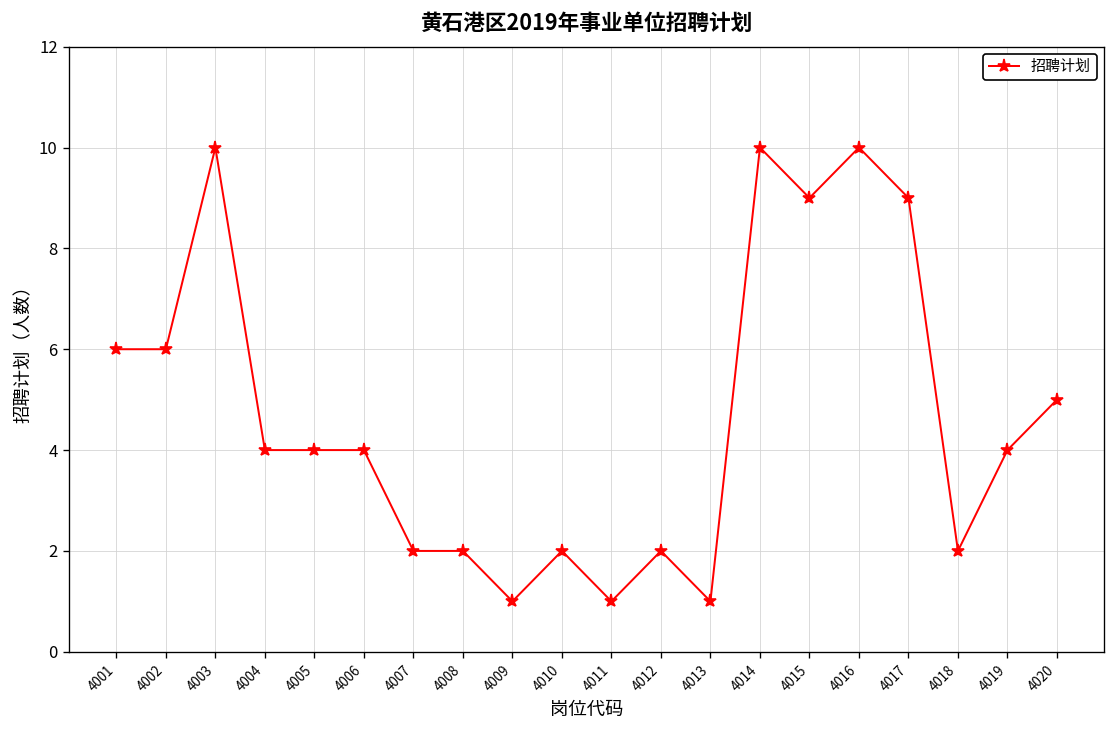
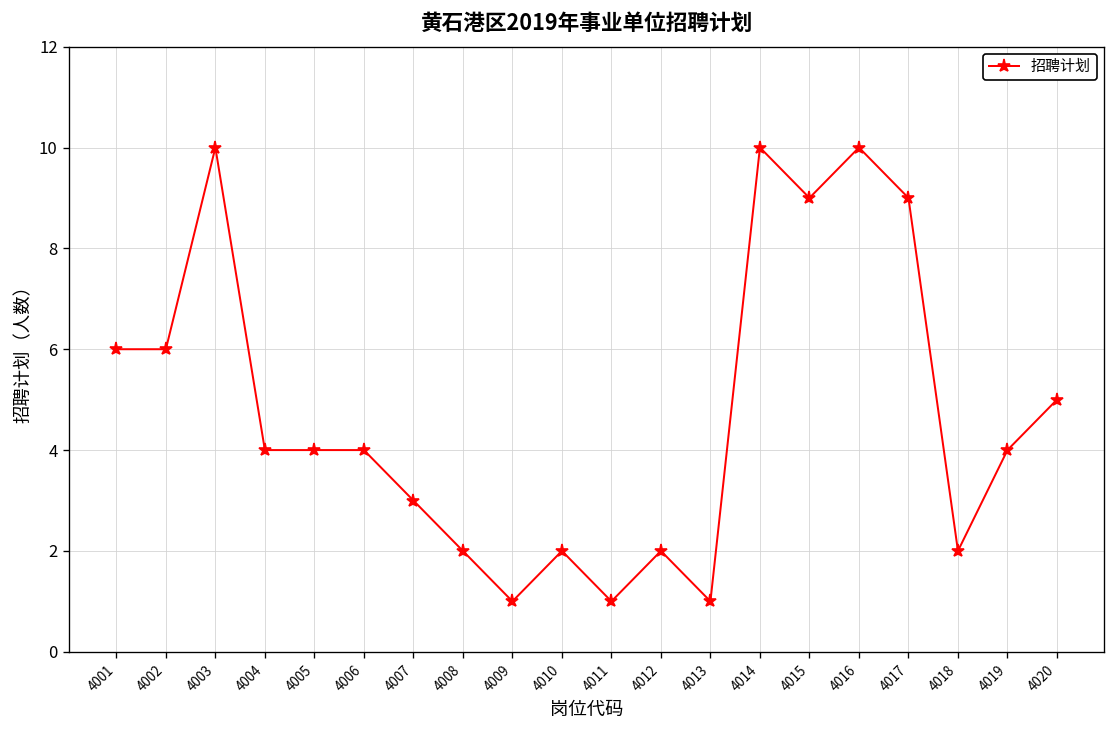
4007: 2 -> 3
